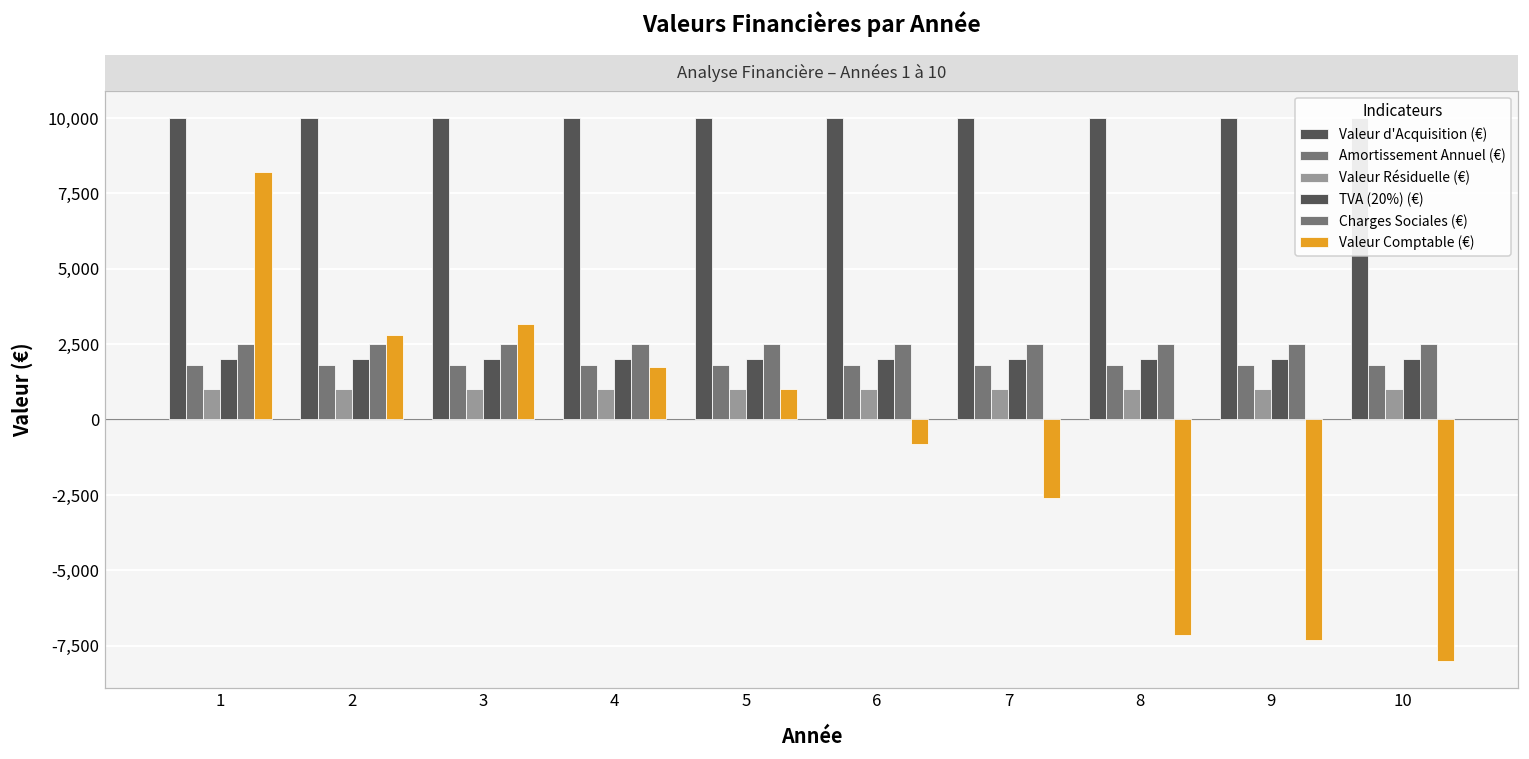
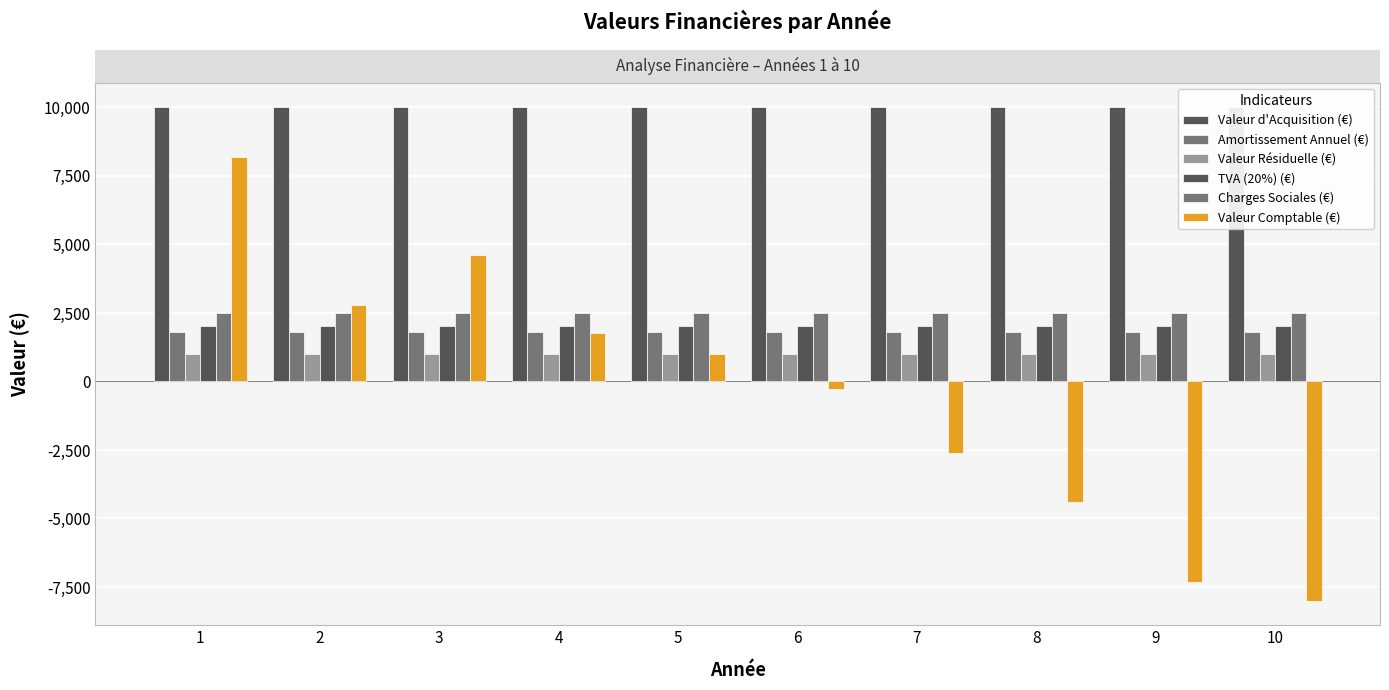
Valeur Comptable (€), 3: 3,200 -> 4,600
Valeur Comptable (€), 6: -800 -> -300
Valeur Comptable (€), 8: -7,100 -> -4,400
